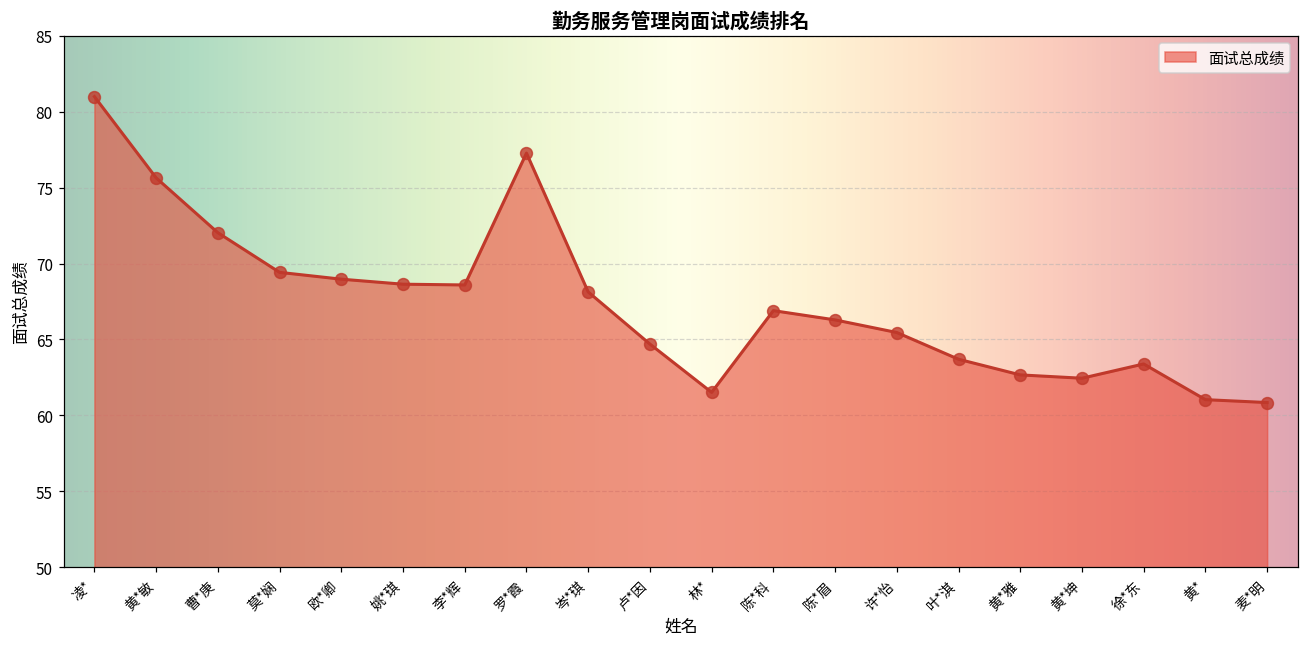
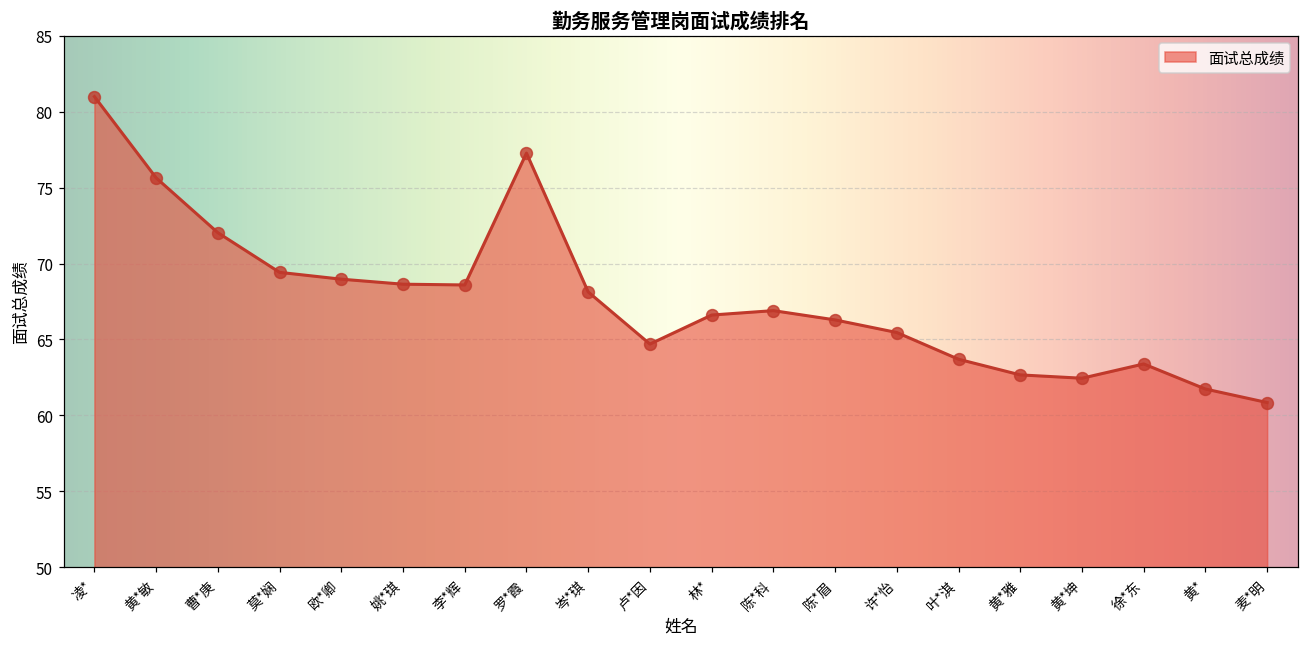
林*: 61.5 -> 66.6
黄*: 61.0 -> 61.7
